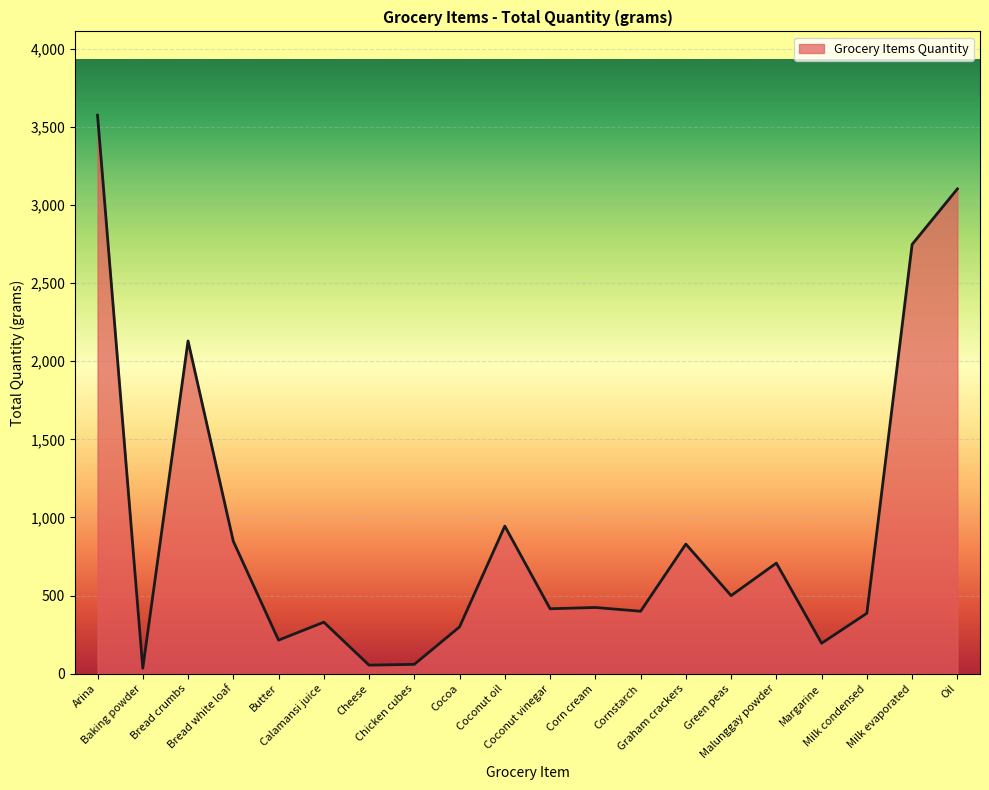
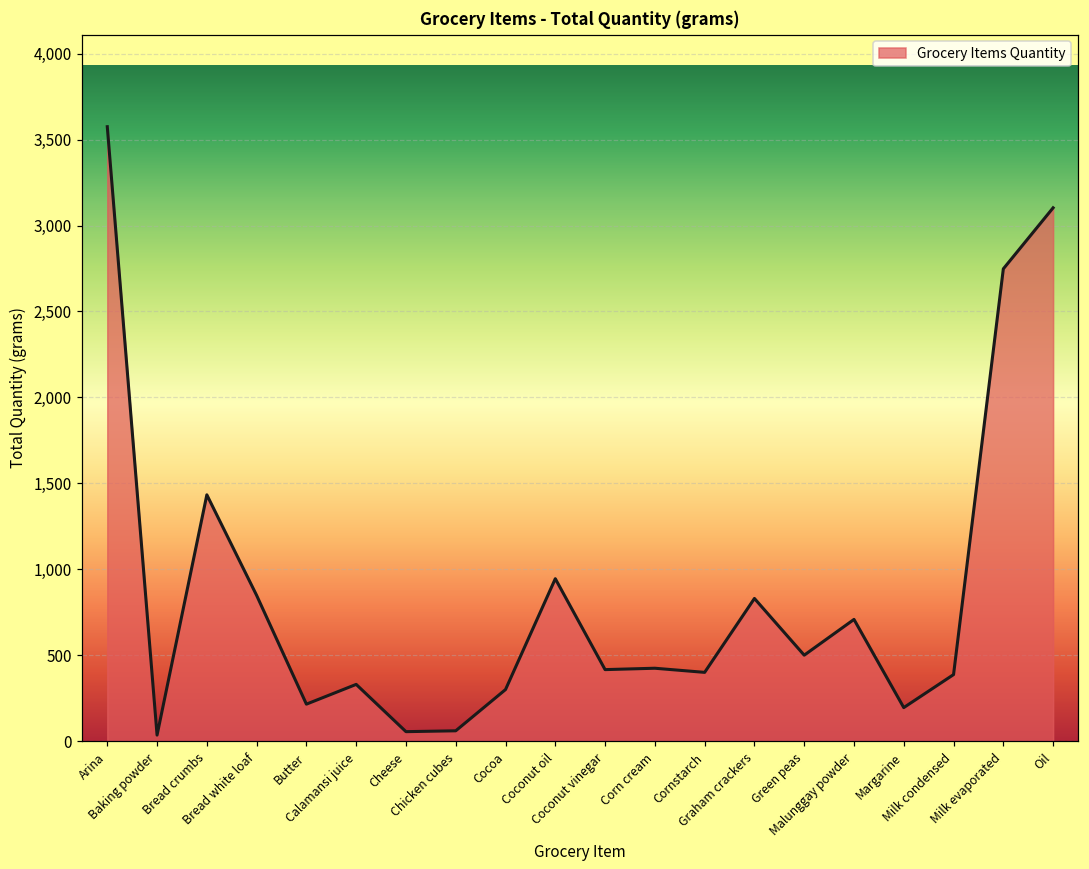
Bread crumbs: 2,130 -> 1,430
